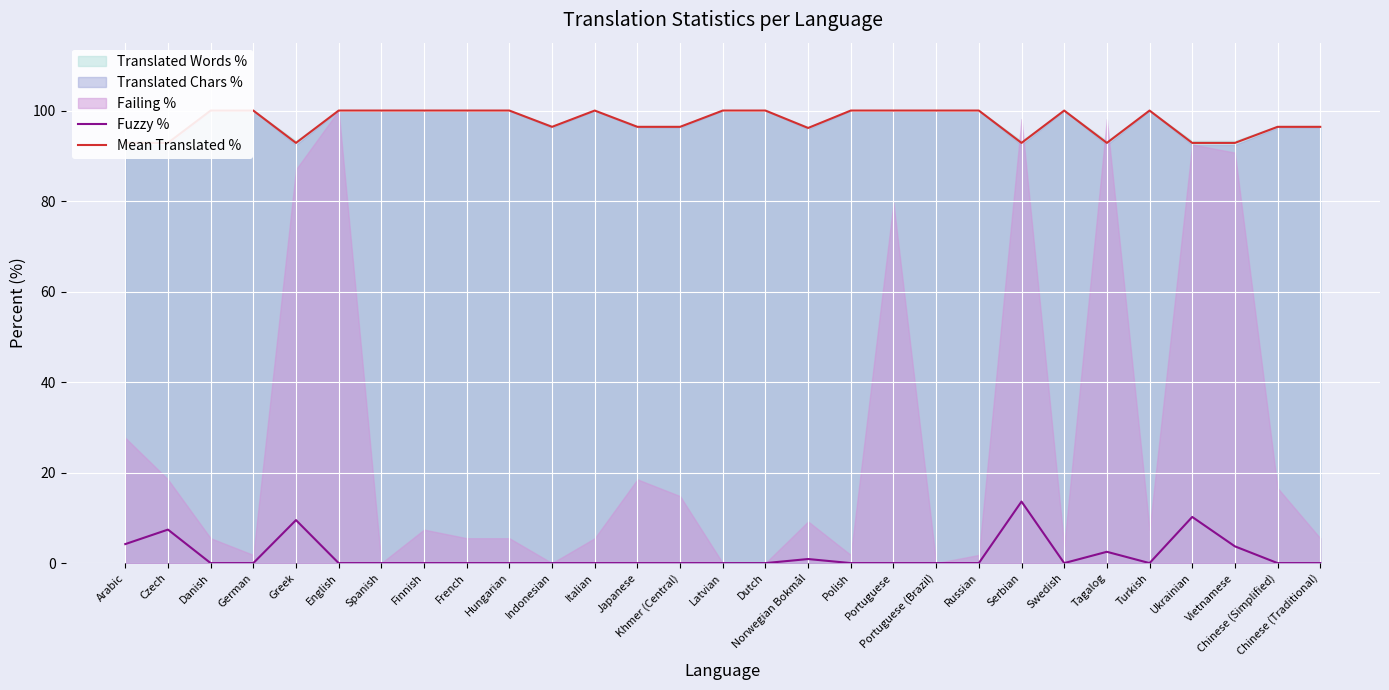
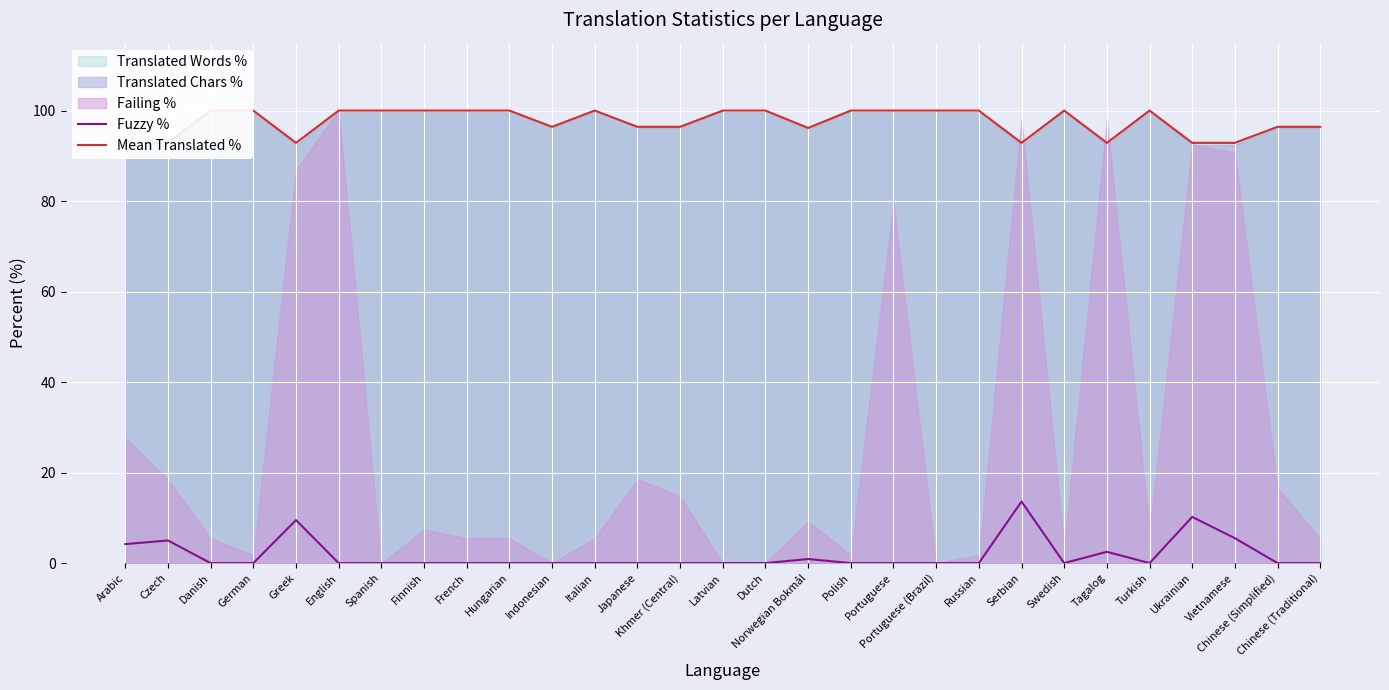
Fuzzy %, Czech: 7 -> 5
Fuzzy %, Vietnamese: 4 -> 6
